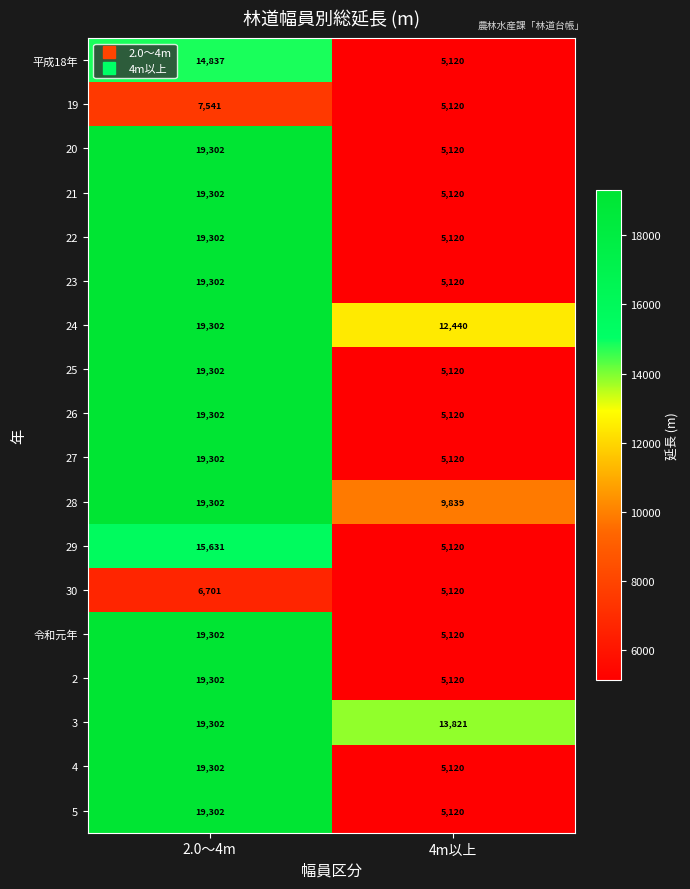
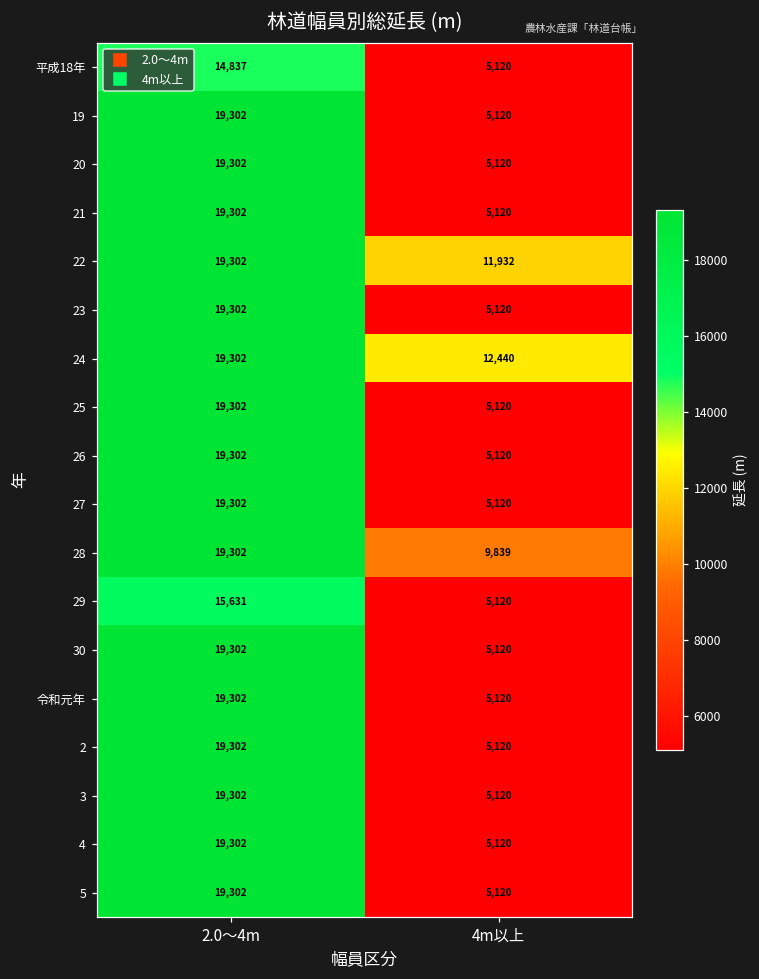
19, 2.0～4m: 7,541 -> 19,302
22, 4m以上: 5,120 -> 11,932
30, 2.0～4m: 6,701 -> 19,302
3, 4m以上: 13,821 -> 5,120
